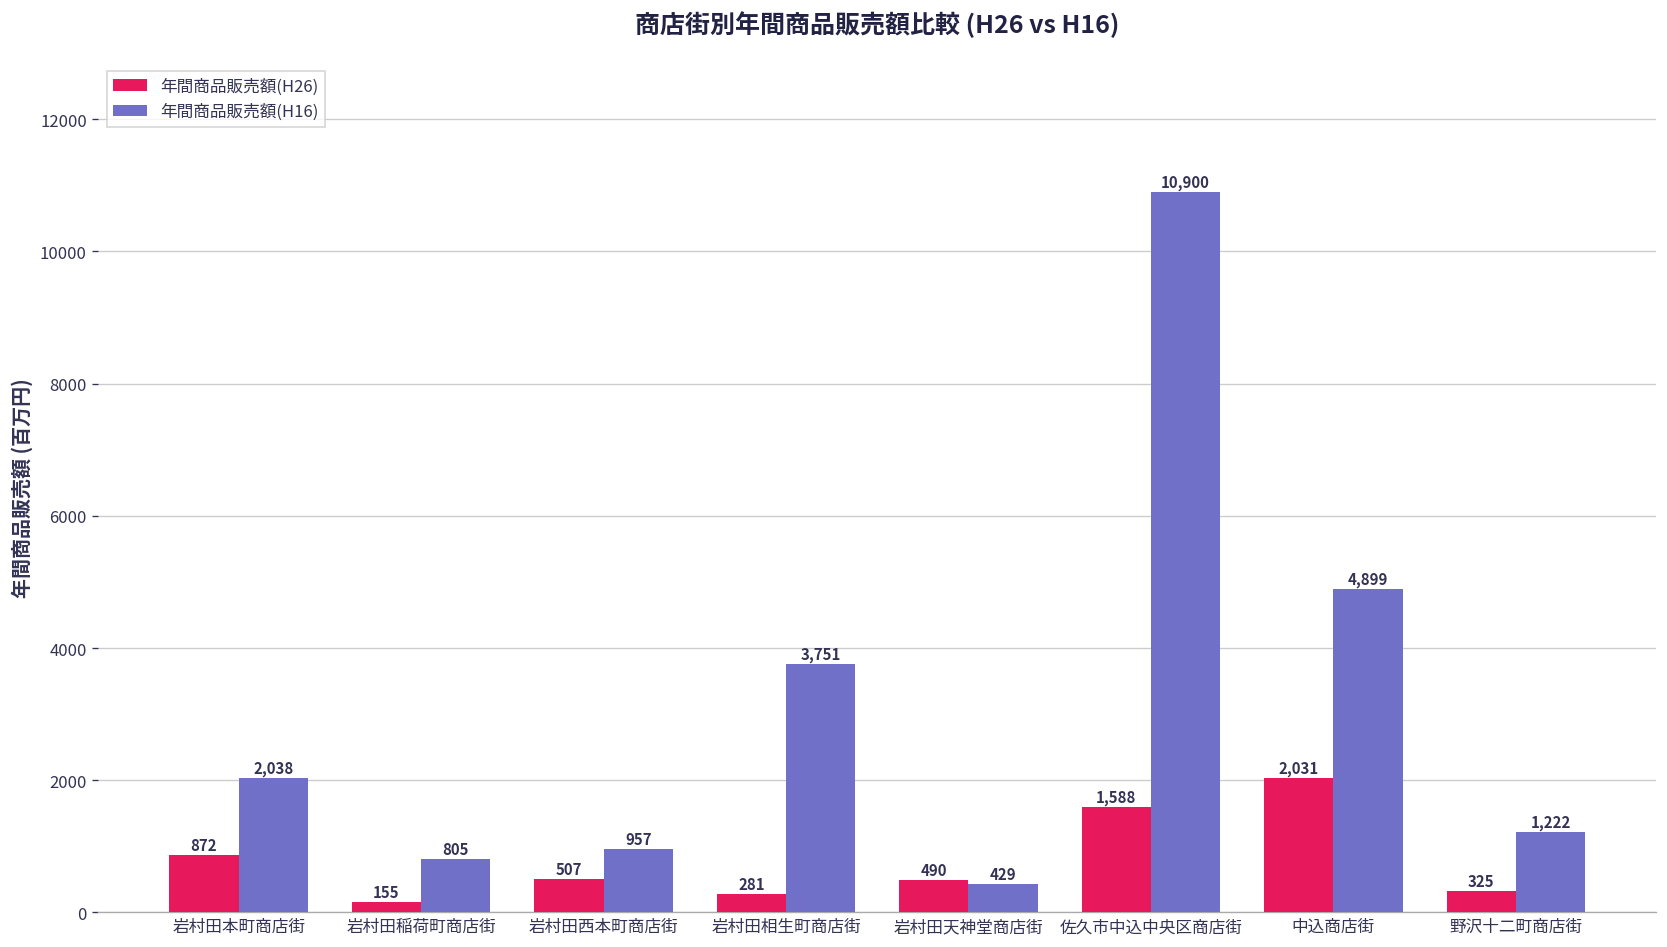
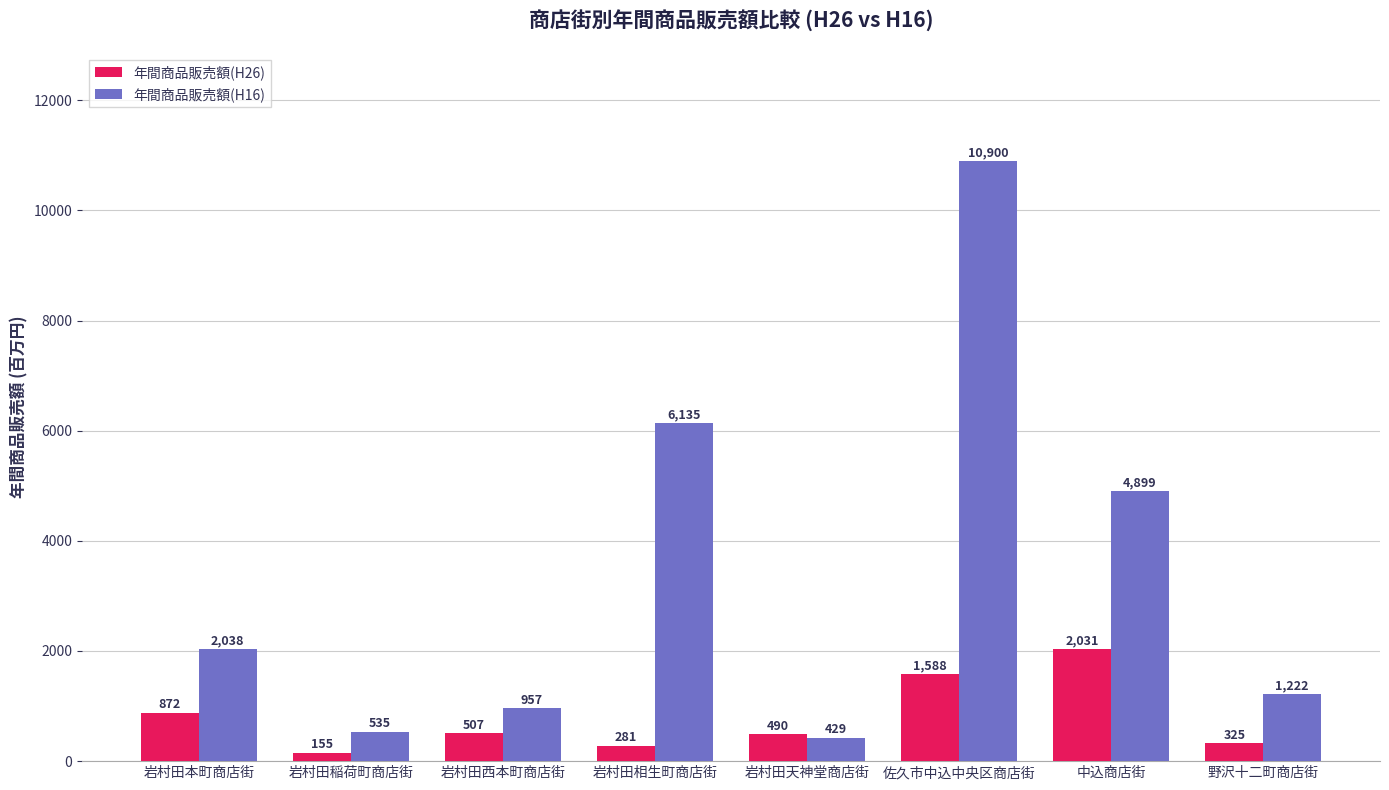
年間商品販売額(H16), 岩村田稲荷町商店街: 805 -> 535
年間商品販売額(H16), 岩村田相生町商店街: 3,751 -> 6,135
